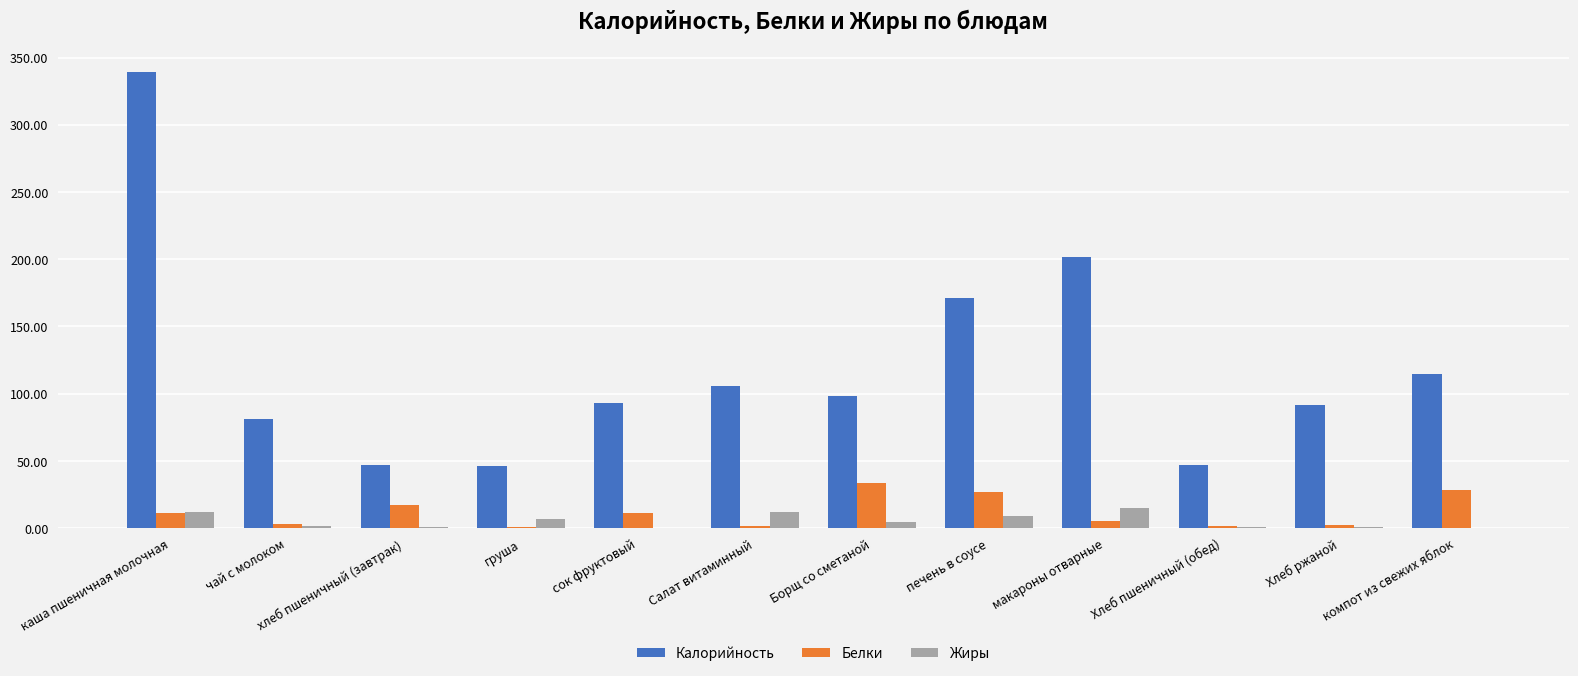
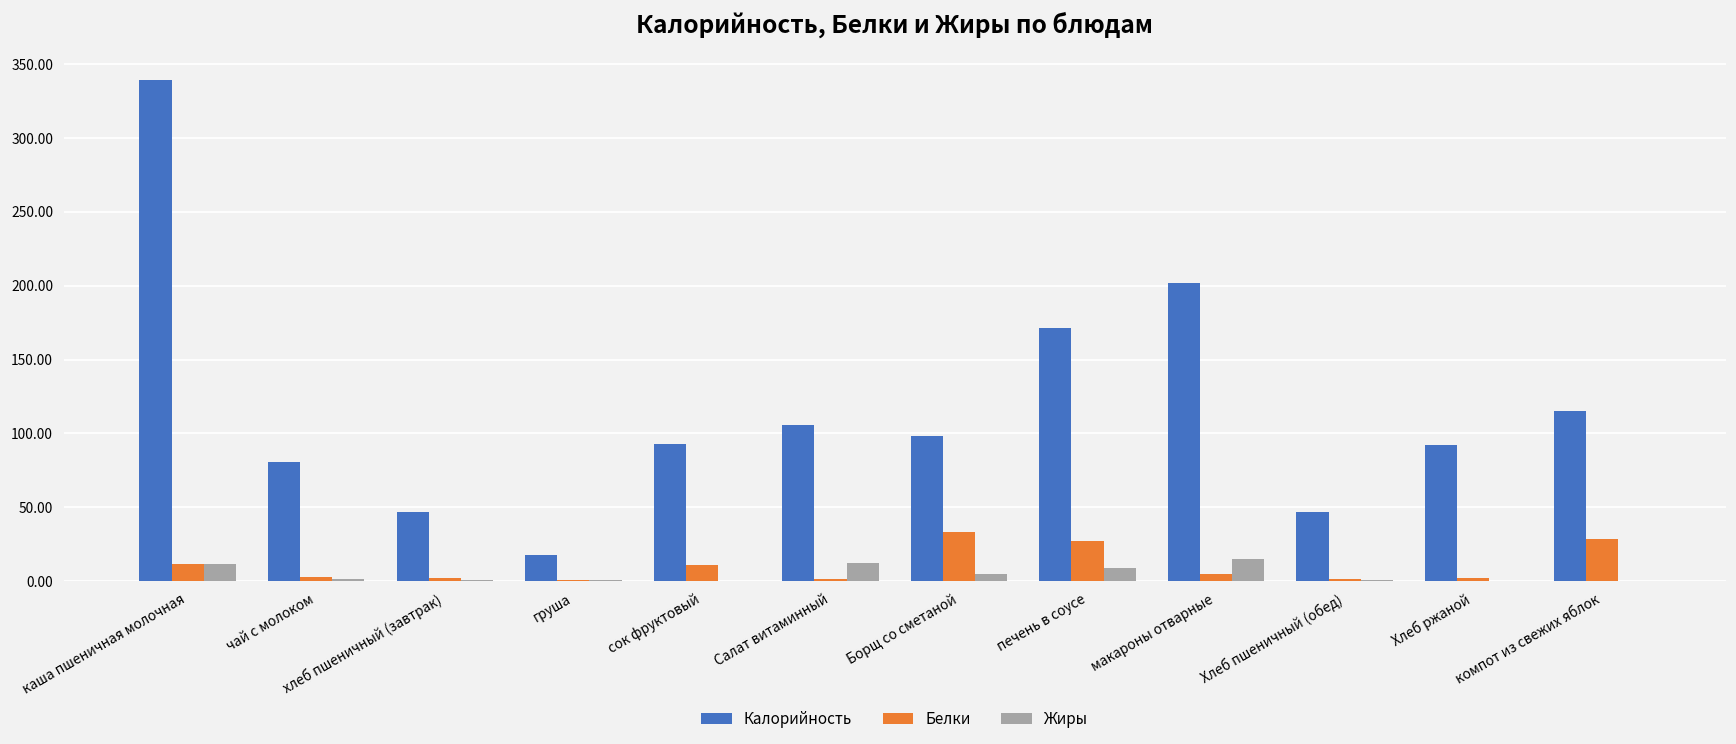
Белки, хлеб пшеничный (завтрак): 17 -> 2
Калорийность, груша: 46 -> 18
Жиры, груша: 7 -> 1
